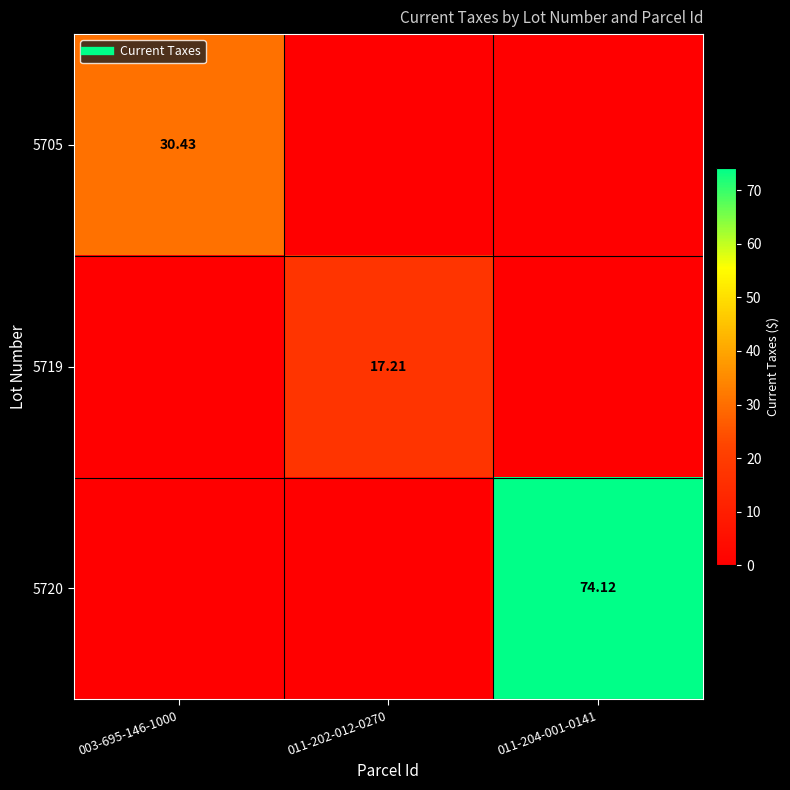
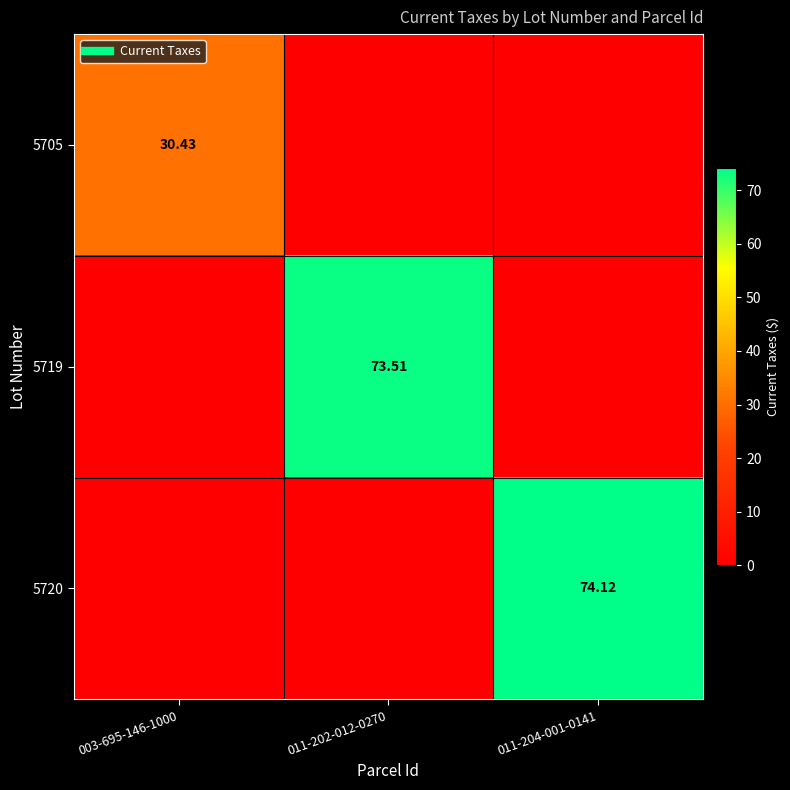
5719, 011-202-012-0270: 17.21 -> 73.51
